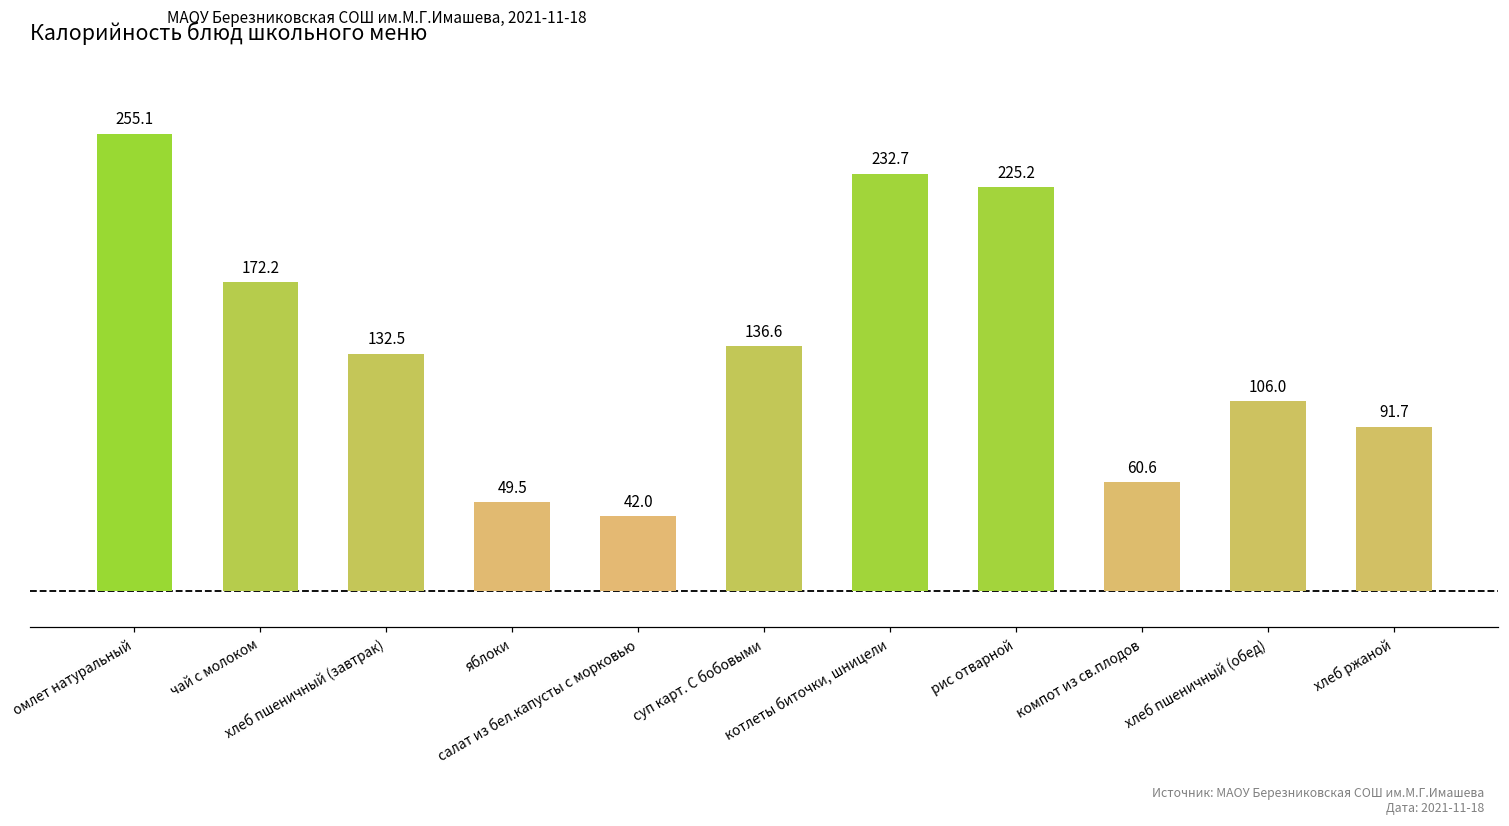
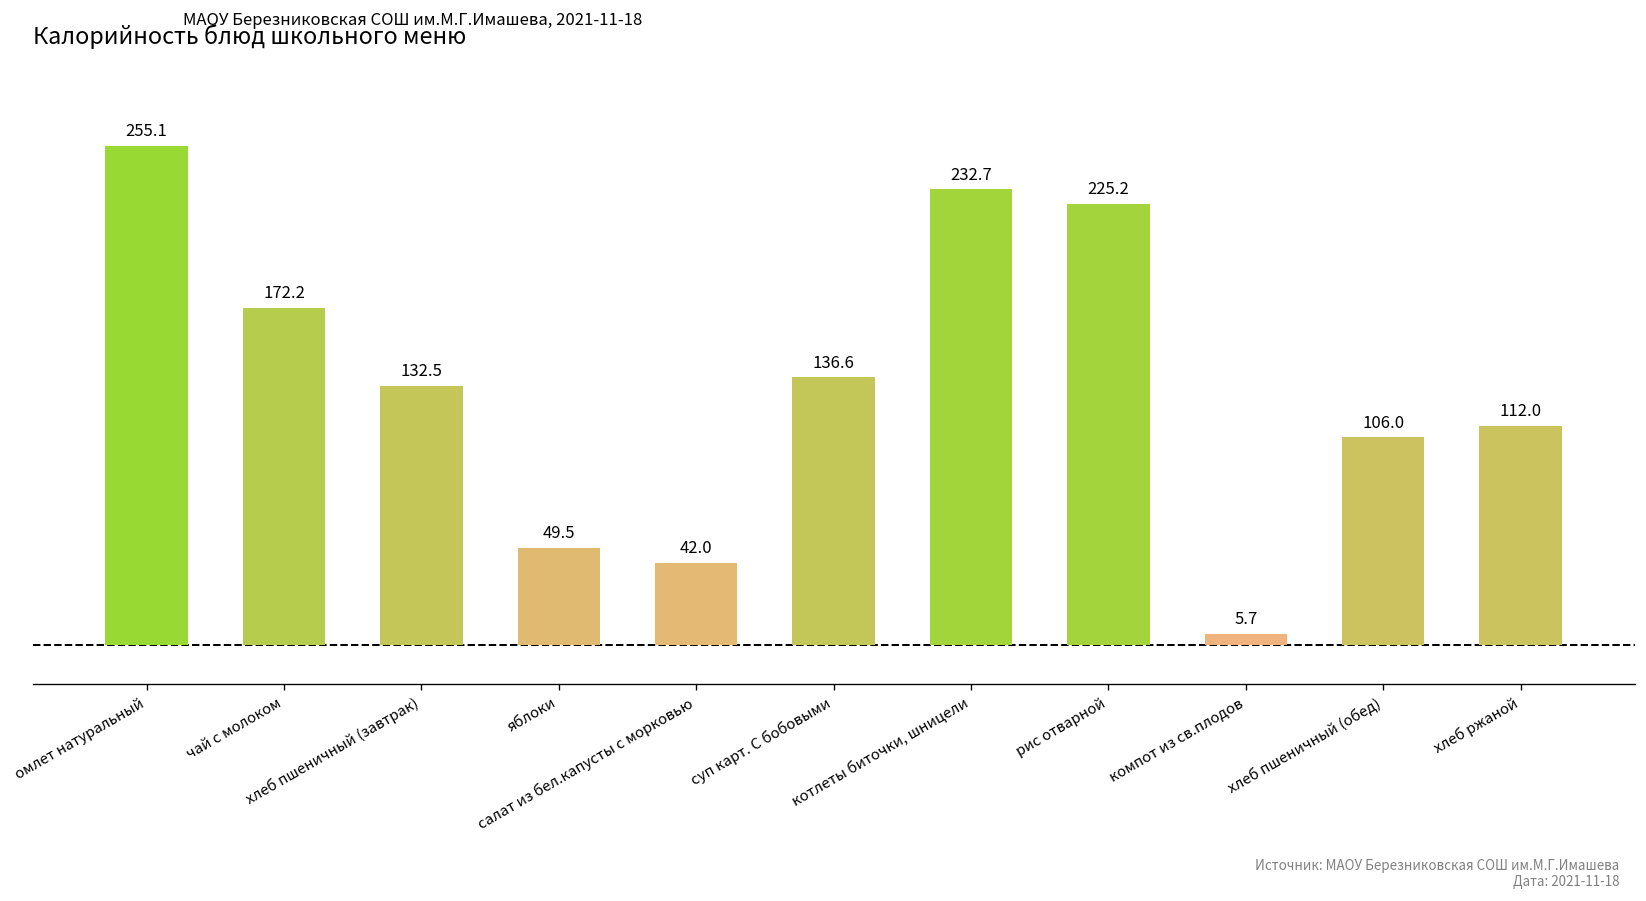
компот из св.плодов: 60.6 -> 5.7
хлеб ржаной: 91.7 -> 112.0
